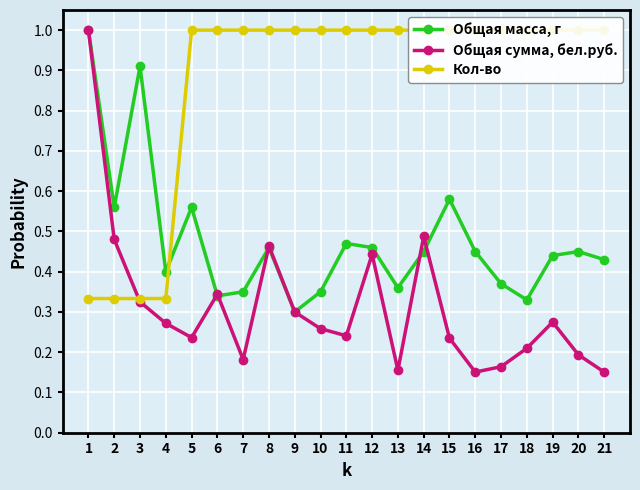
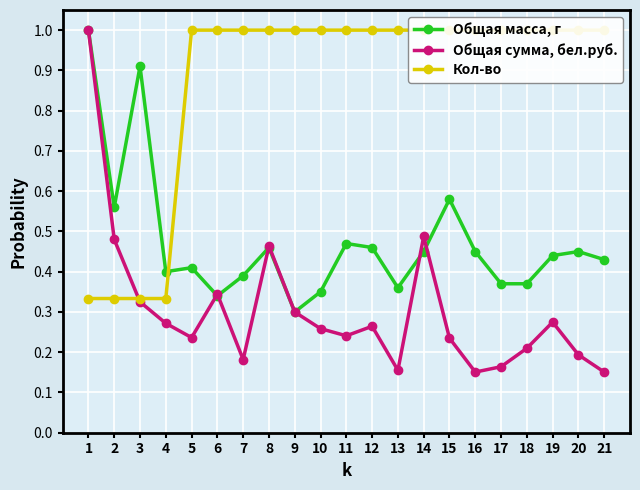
Общая масса, г, 5: 0.56 -> 0.41
Общая масса, г, 7: 0.35 -> 0.39
Общая сумма, бел.руб., 12: 0.44 -> 0.26
Общая масса, г, 18: 0.33 -> 0.37
